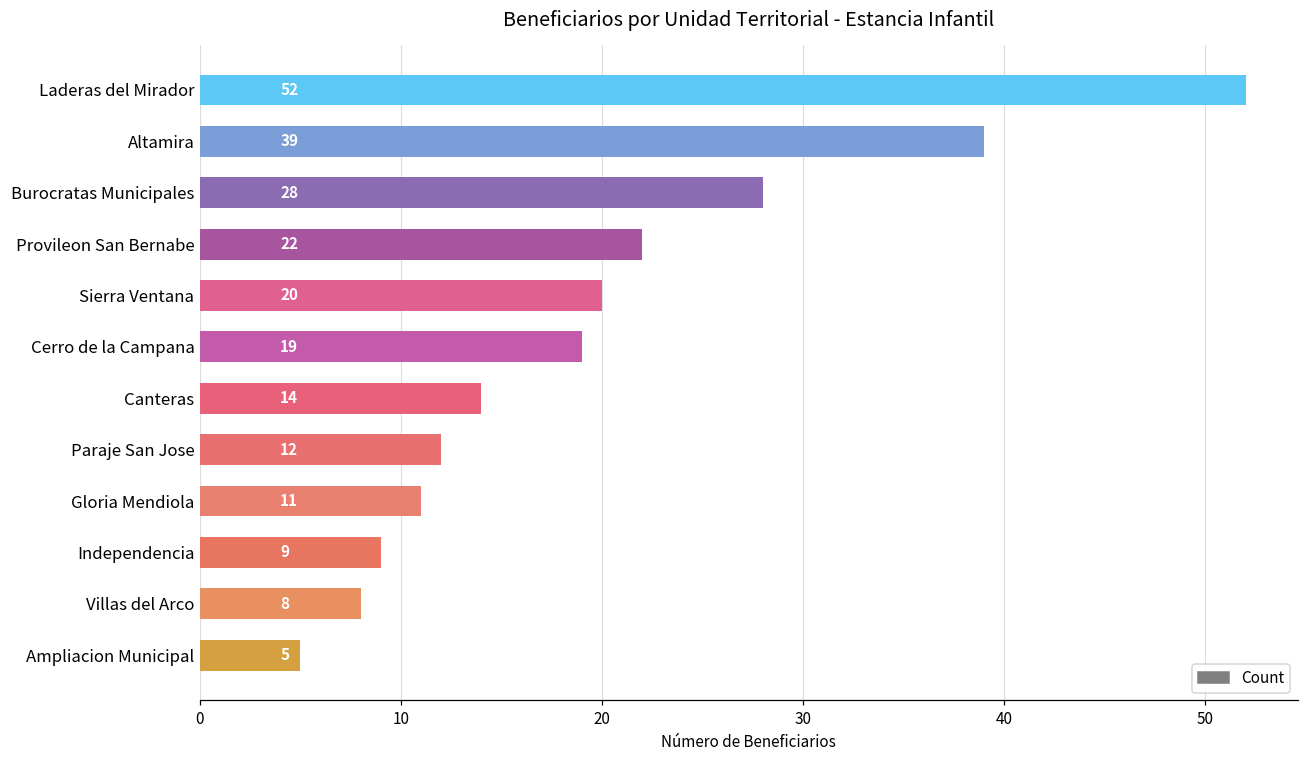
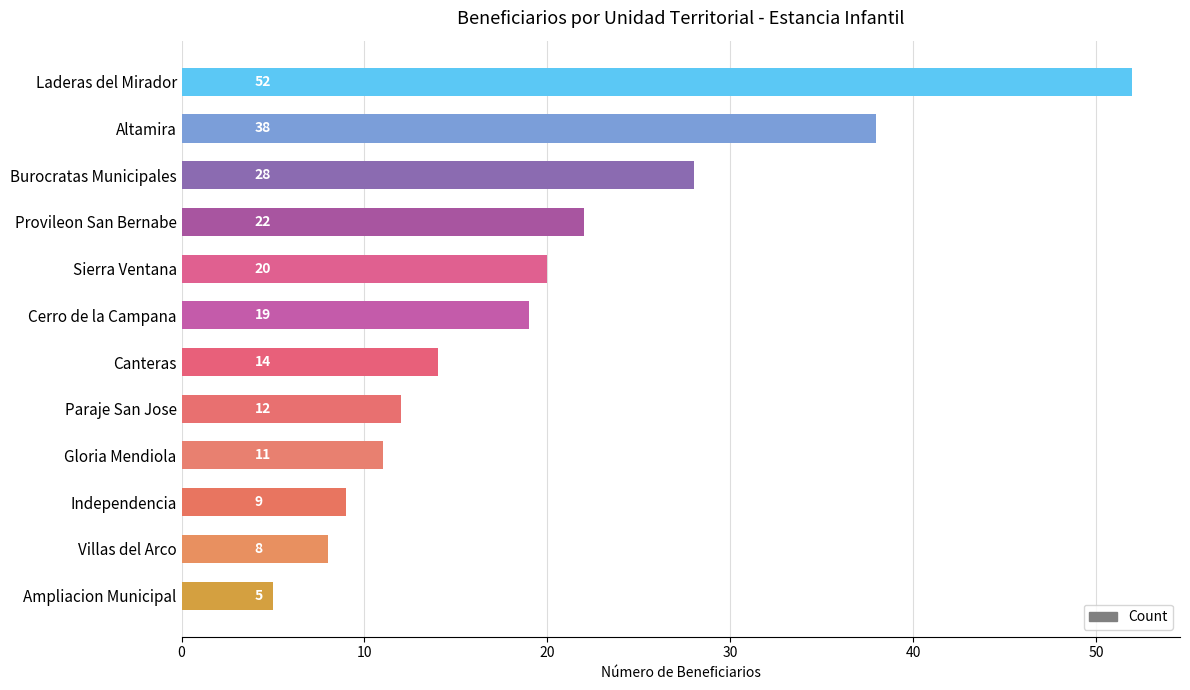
Altamira: 39 -> 38
